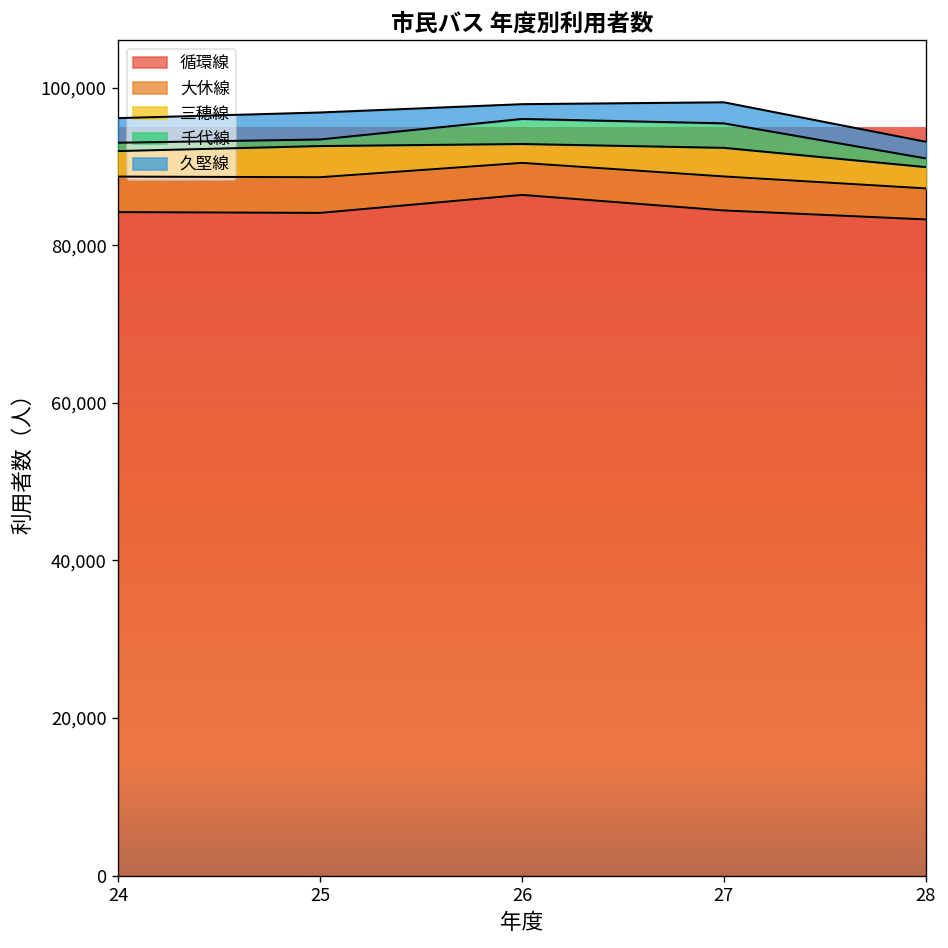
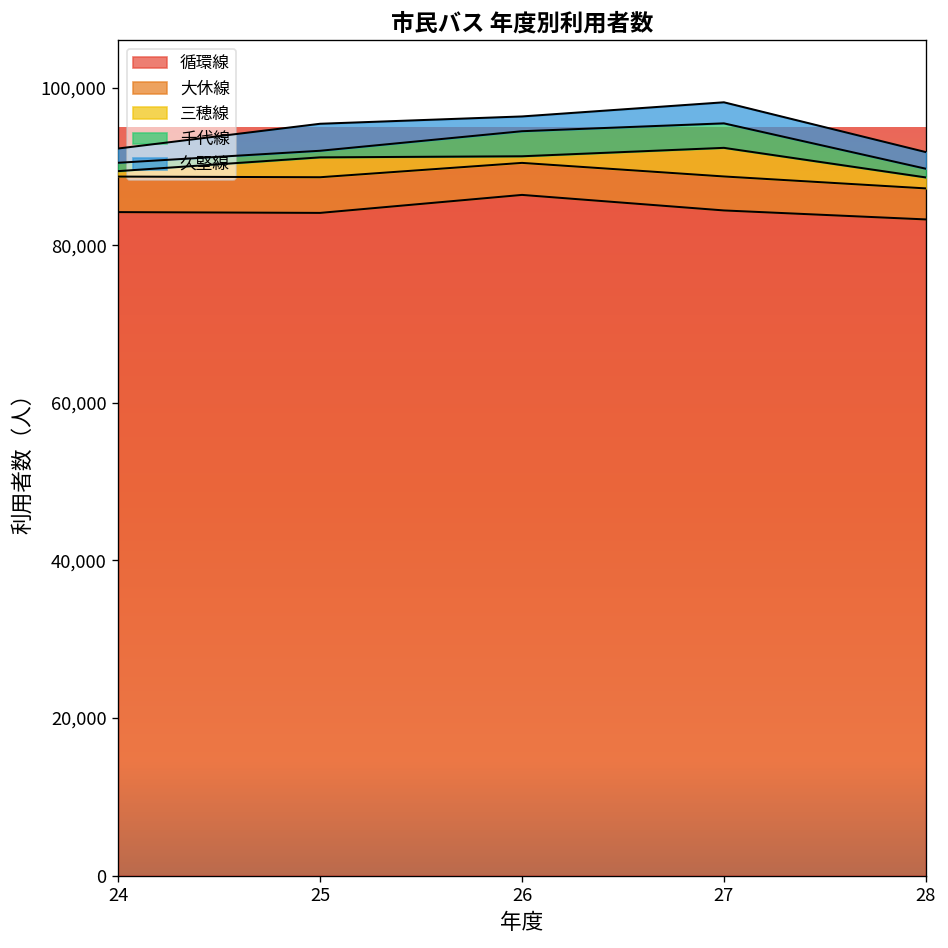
三穂線, 24: 3,000 -> 1,000
久堅線, 24: 3,000 -> 2,000
三穂線, 25: 4,000 -> 3,000
三穂線, 26: 2,000 -> 1,000
三穂線, 28: 3,000 -> 1,000
